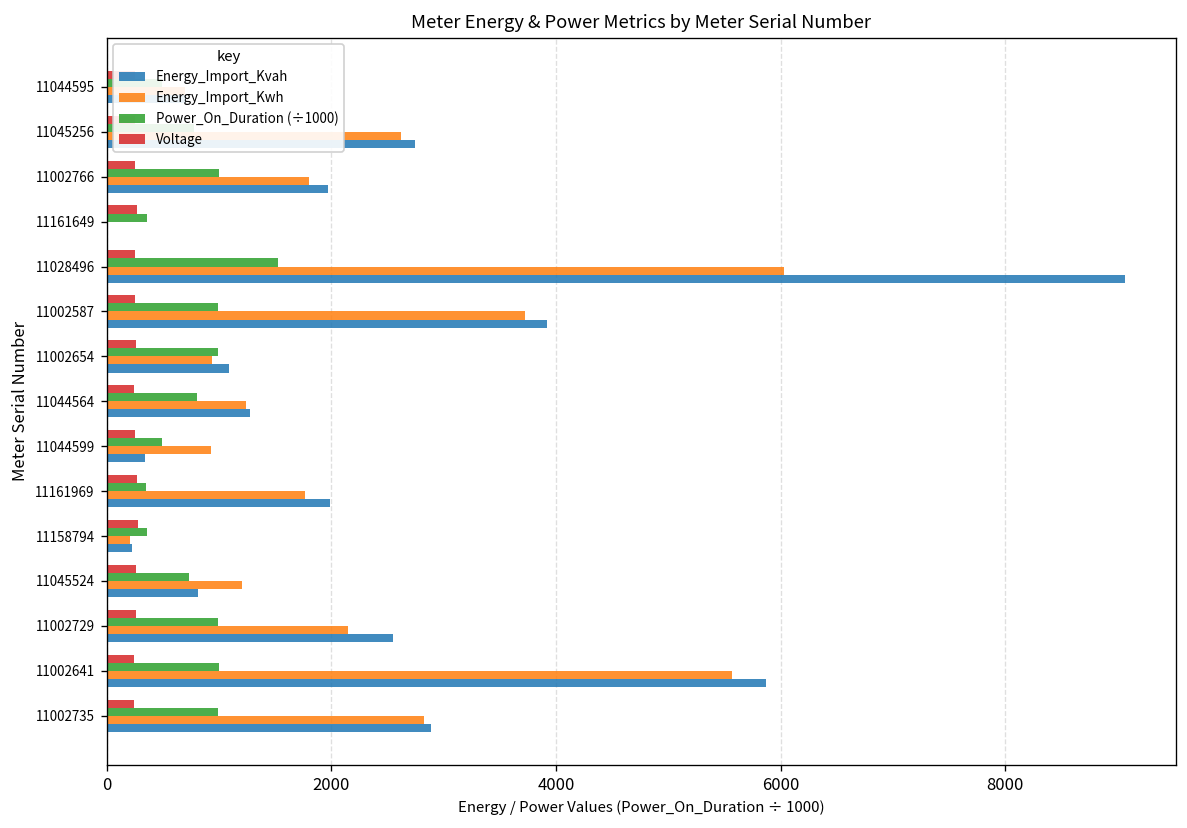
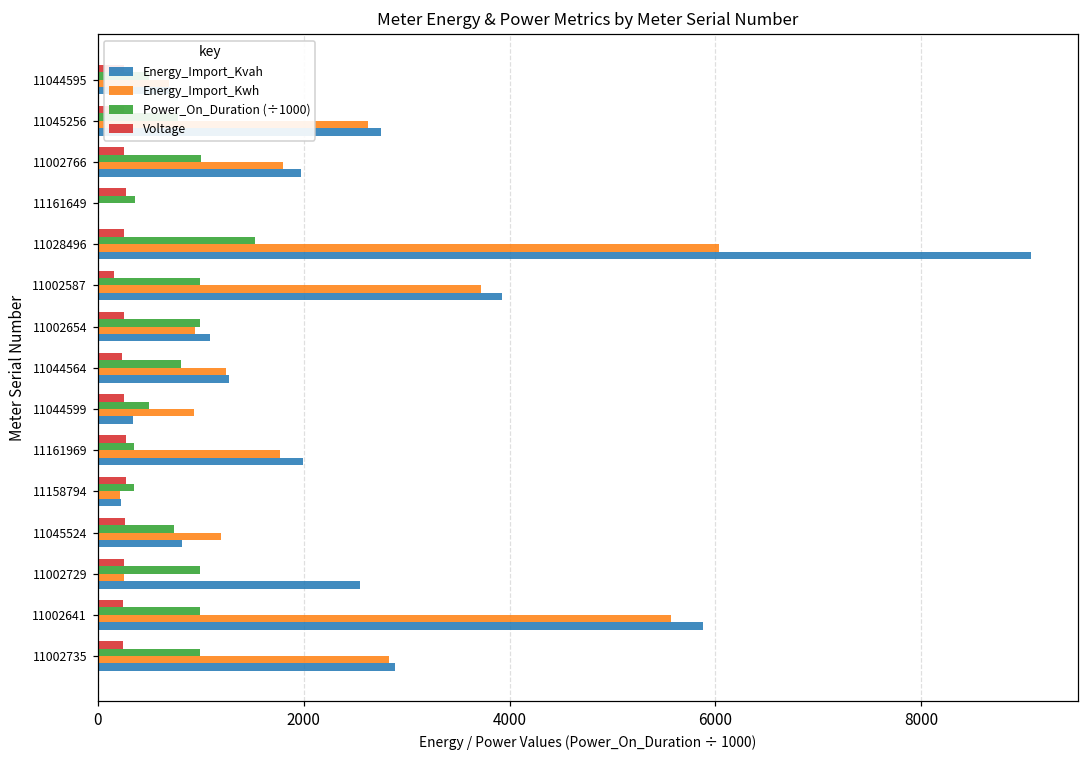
Voltage, 11002587: 300 -> 200
Energy_Import_Kwh, 11002729: 2100 -> 300
